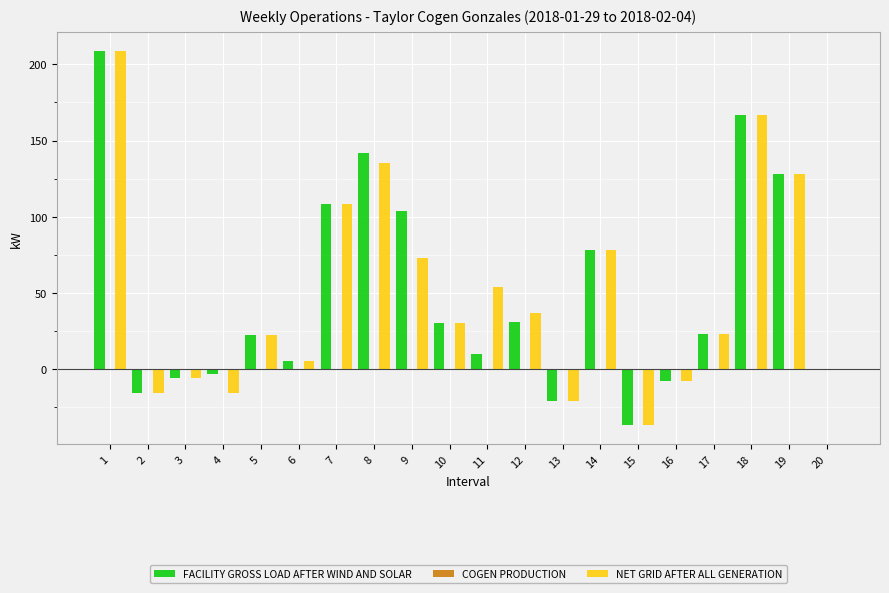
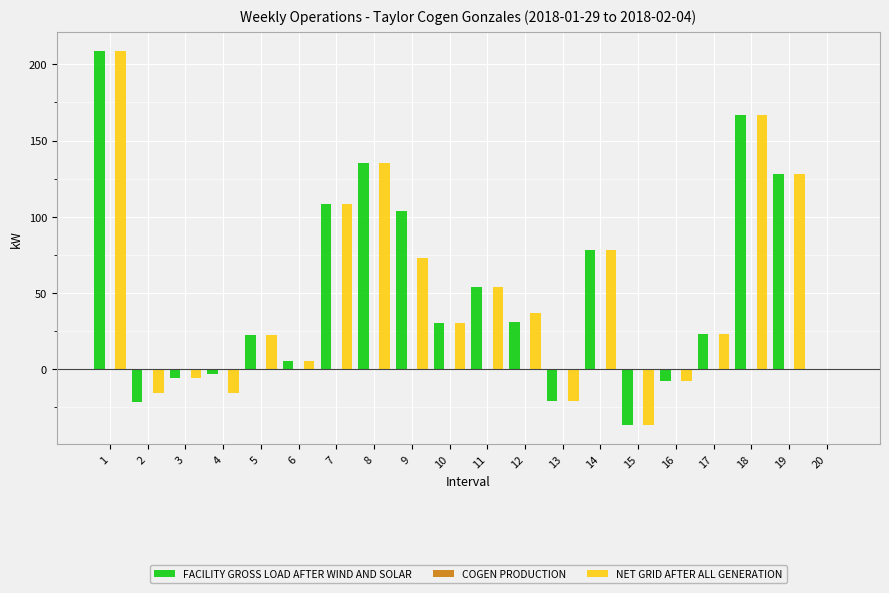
FACILITY GROSS LOAD AFTER WIND AND SOLAR, 2: -16 -> -22
FACILITY GROSS LOAD AFTER WIND AND SOLAR, 8: 142 -> 135
FACILITY GROSS LOAD AFTER WIND AND SOLAR, 11: 10 -> 54
